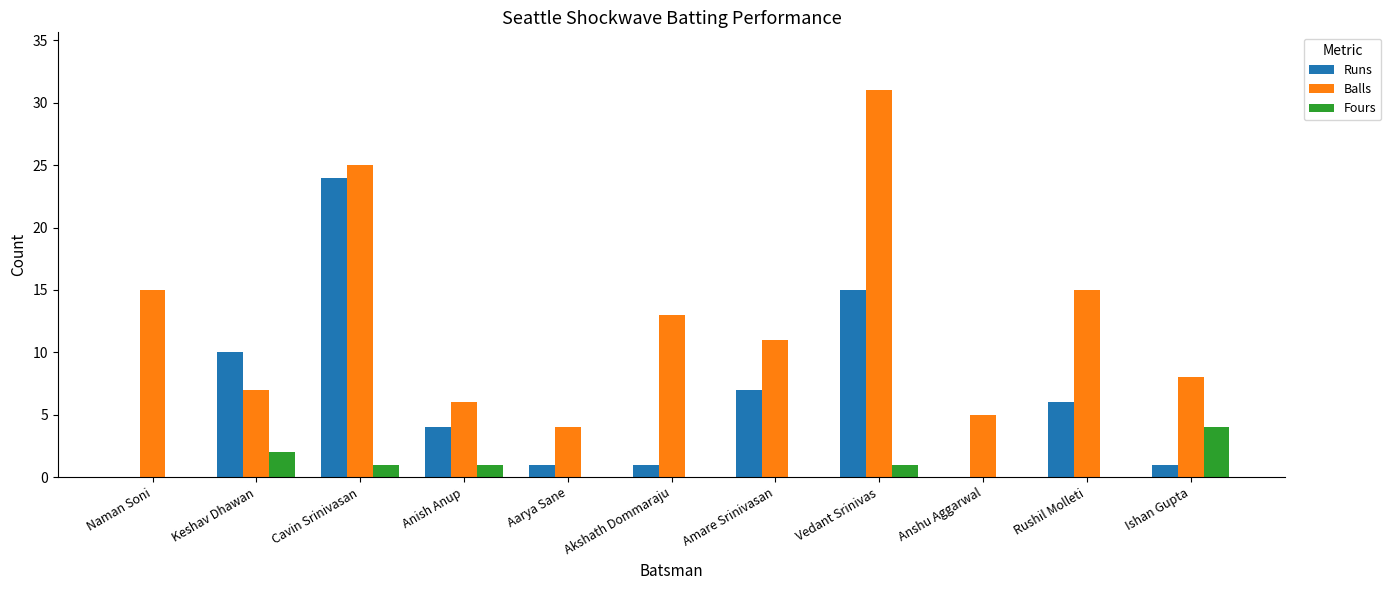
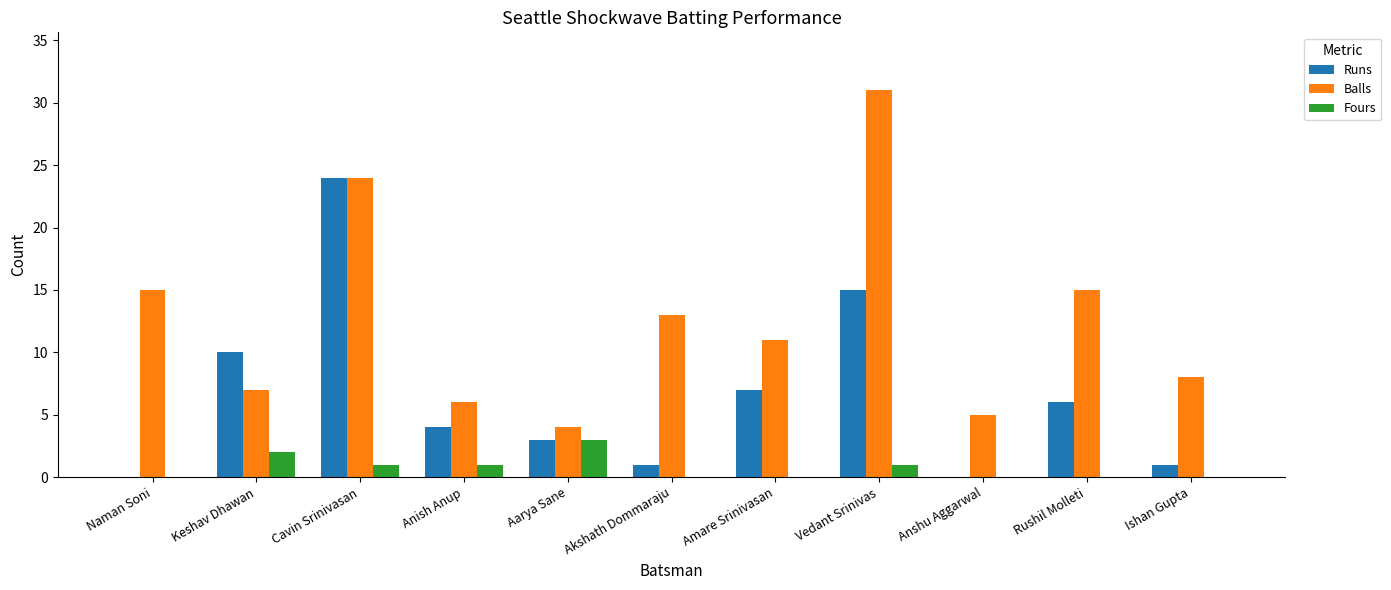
Balls, Cavin Srinivasan: 25 -> 24
Runs, Aarya Sane: 1 -> 3
Fours, Aarya Sane: 0 -> 3
Fours, Ishan Gupta: 4 -> 0
